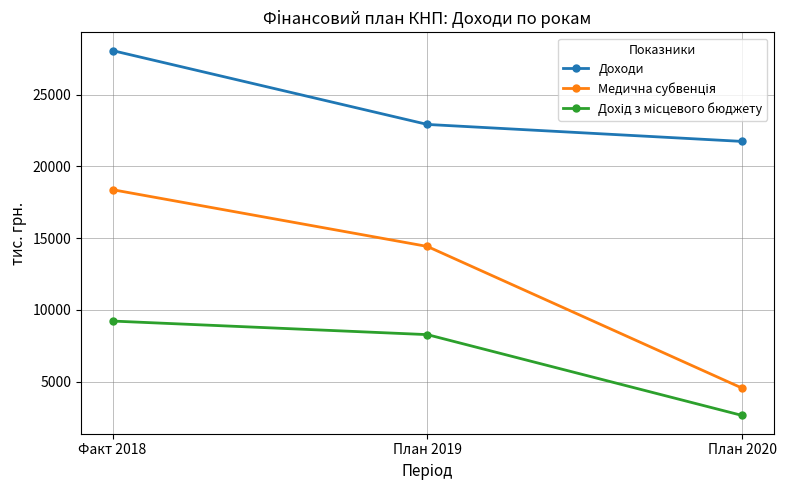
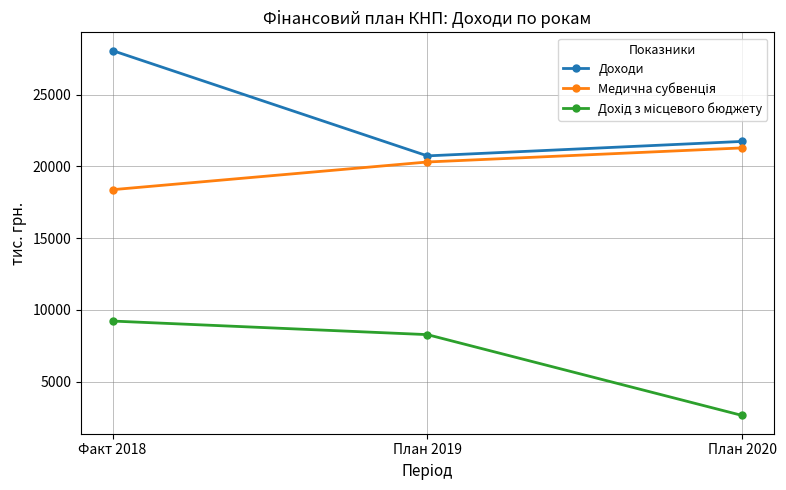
Доходи, План 2019: 22900 -> 20700
Медична субвенція, План 2019: 14400 -> 20300
Медична субвенція, План 2020: 4500 -> 21300
